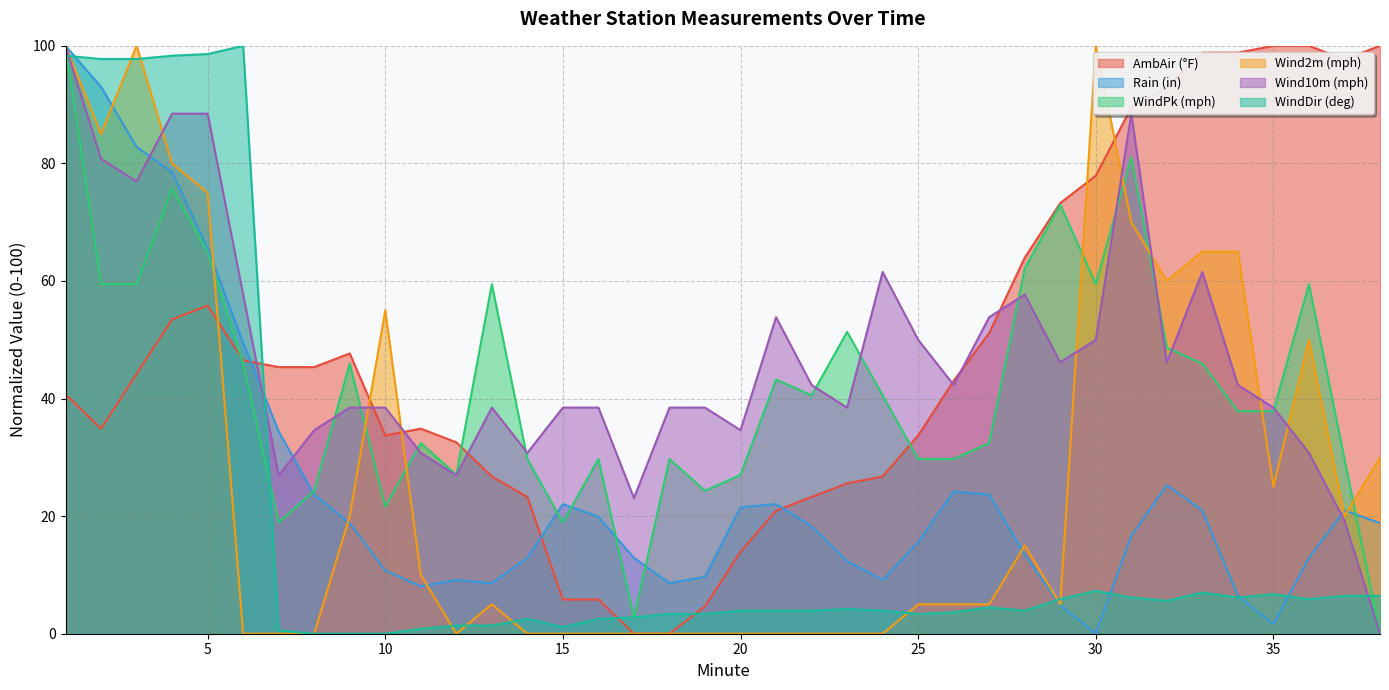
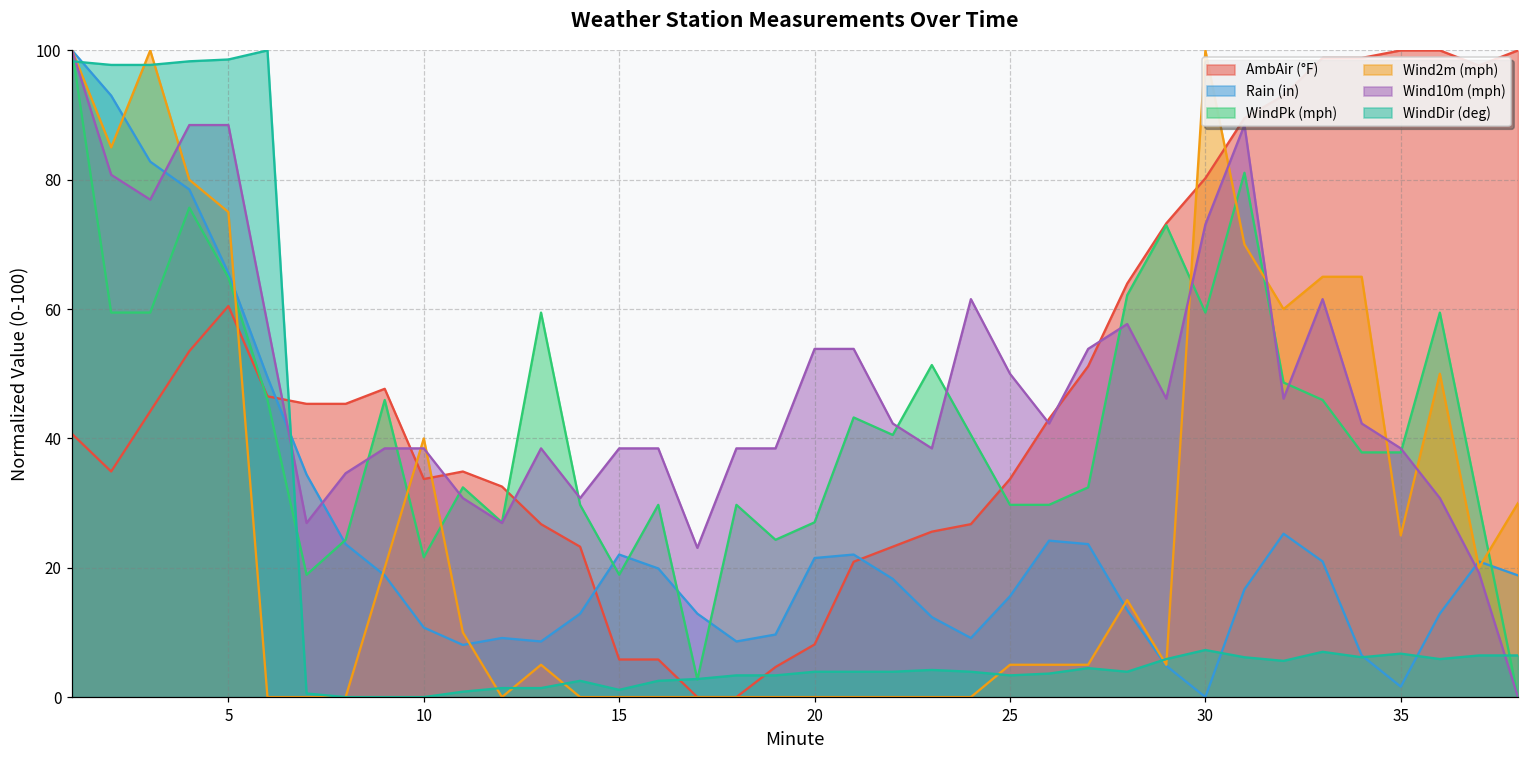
AmbAir (°F), 5: 56 -> 60
Wind2m (mph), 10: 55 -> 40
AmbAir (°F), 20: 14 -> 8
Wind10m (mph), 20: 35 -> 54
AmbAir (°F), 30: 78 -> 80
Wind10m (mph), 30: 50 -> 73
